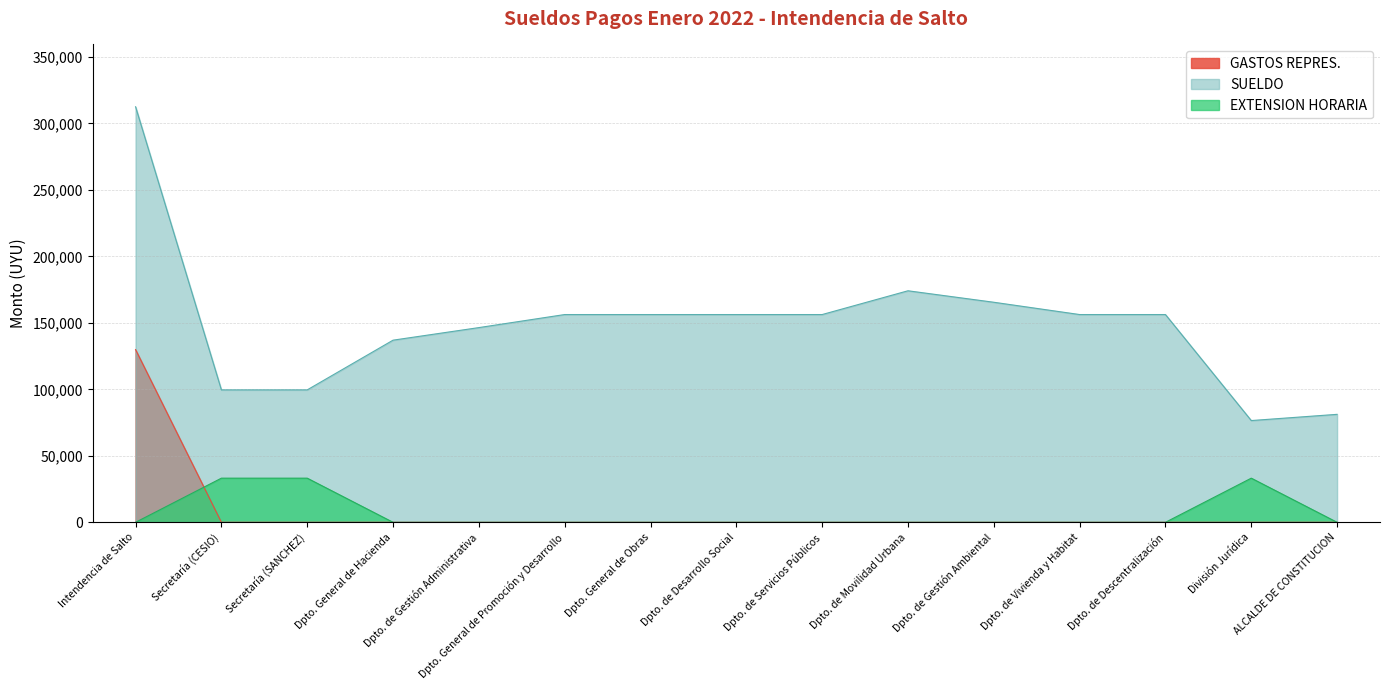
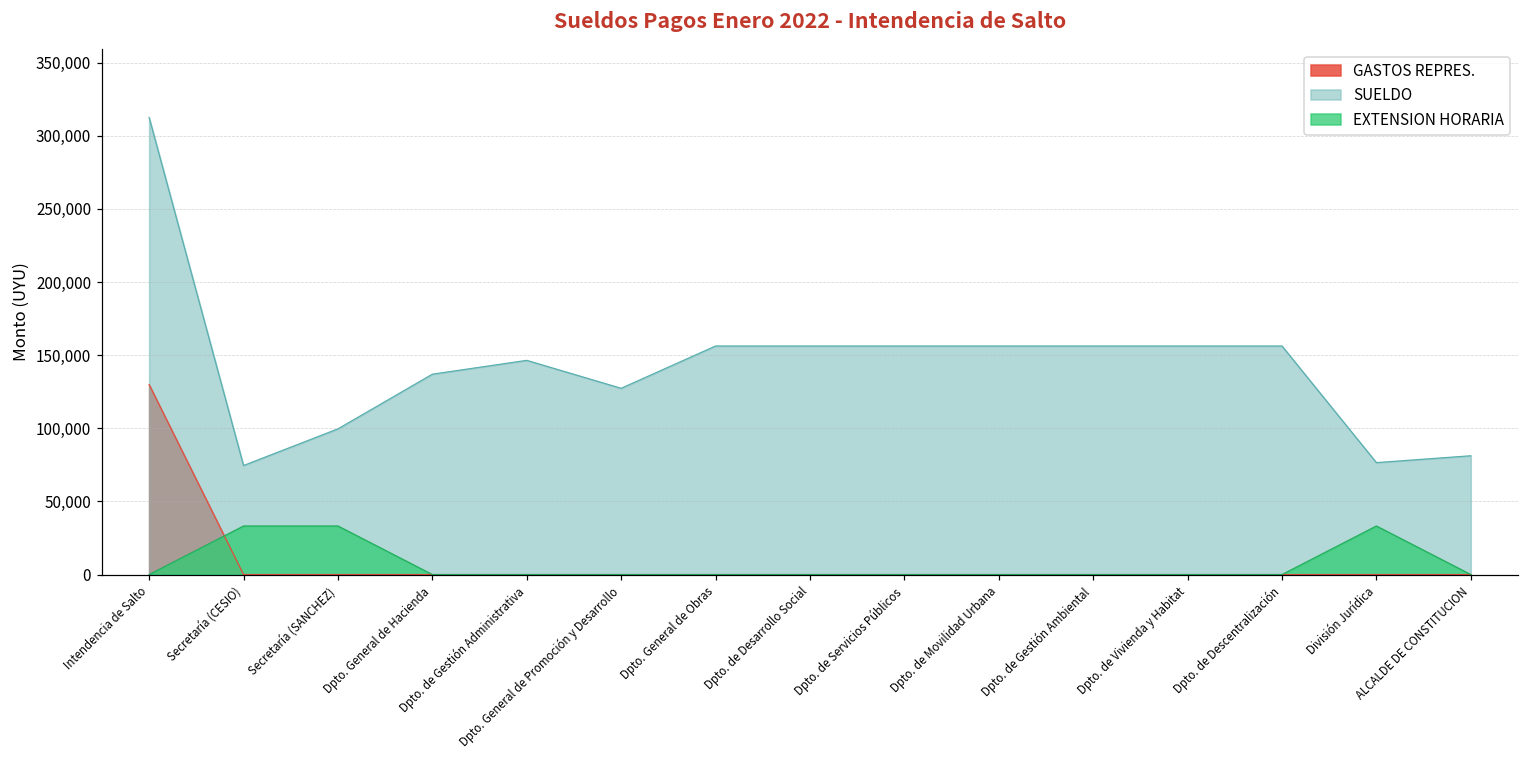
SUELDO, Secretaría (CESIO): 100,000 -> 75,000
SUELDO, Dpto. General de Promoción y Desarrollo: 156,000 -> 127,000
SUELDO, Dpto. de Movilidad Urbana: 174,000 -> 156,000
SUELDO, Dpto. de Gestión Ambiental: 166,000 -> 156,000
